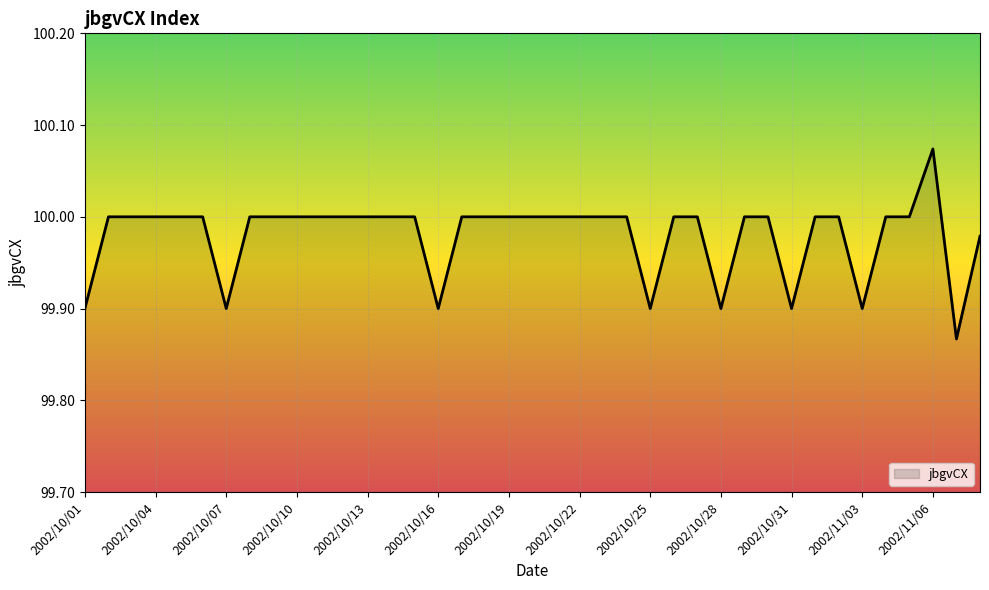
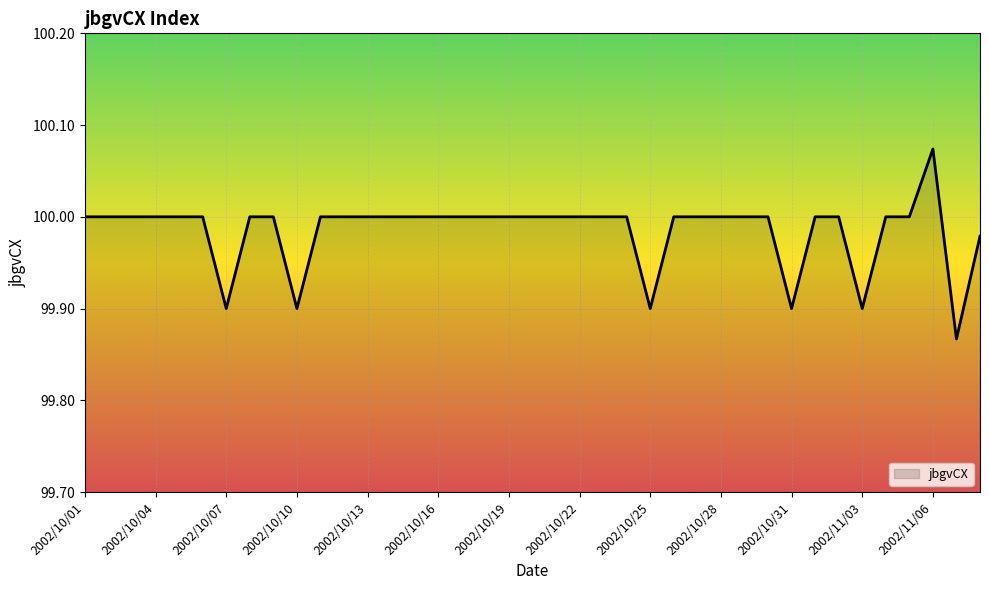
2002/10/01: 99.9 -> 100.0
2002/10/10: 100.0 -> 99.9
2002/10/16: 99.9 -> 100.0
2002/10/28: 99.9 -> 100.0
